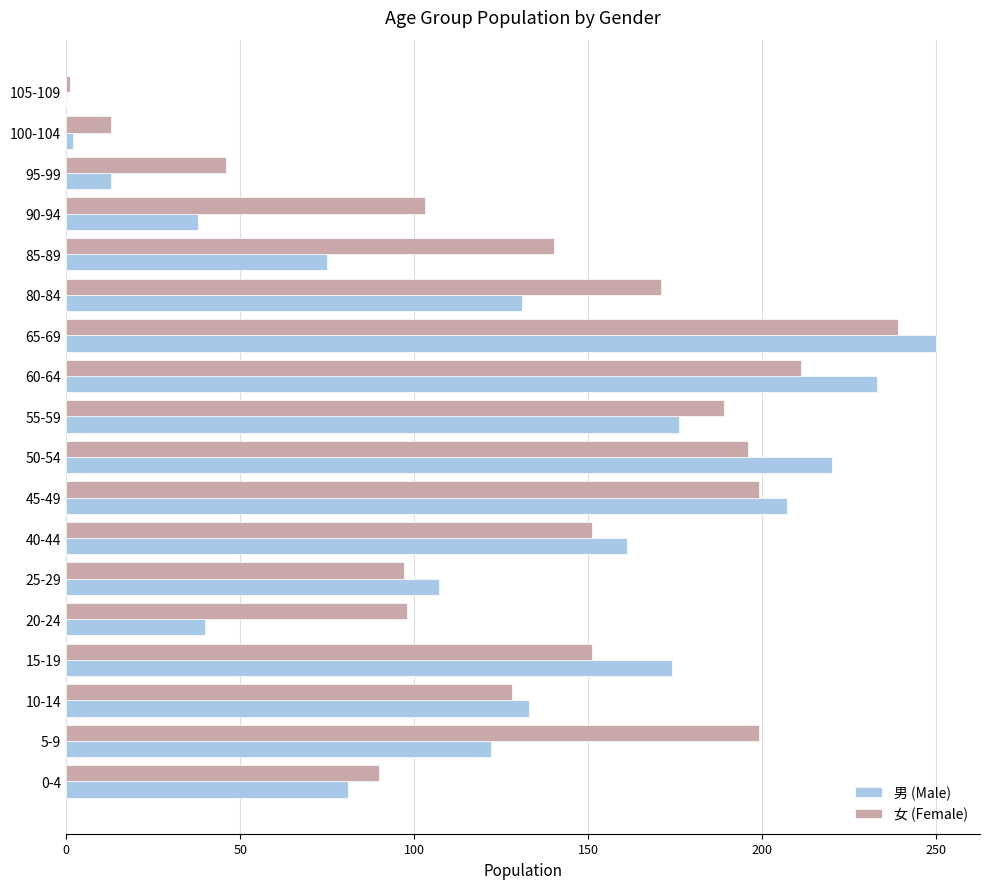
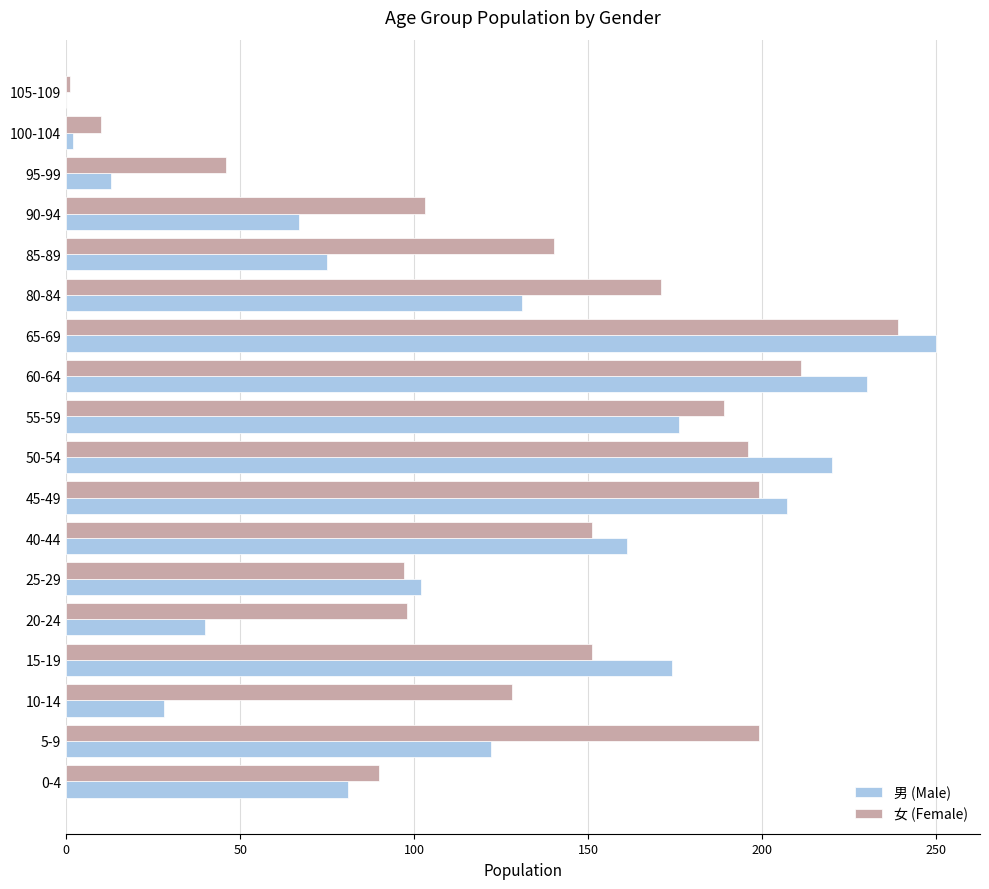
女 (Female), 100-104: 13 -> 10
男 (Male), 90-94: 38 -> 67
男 (Male), 60-64: 233 -> 230
男 (Male), 25-29: 107 -> 102
男 (Male), 10-14: 133 -> 28
